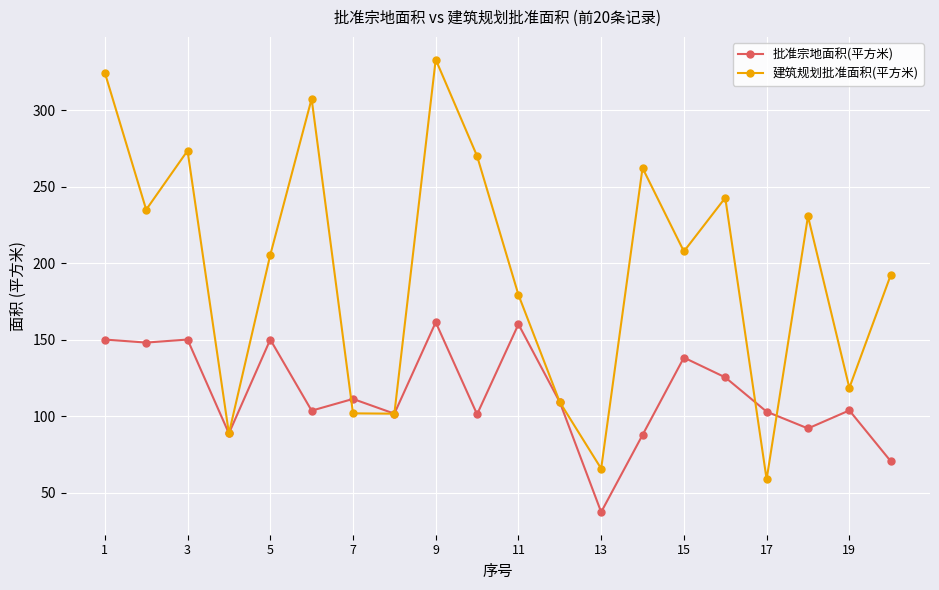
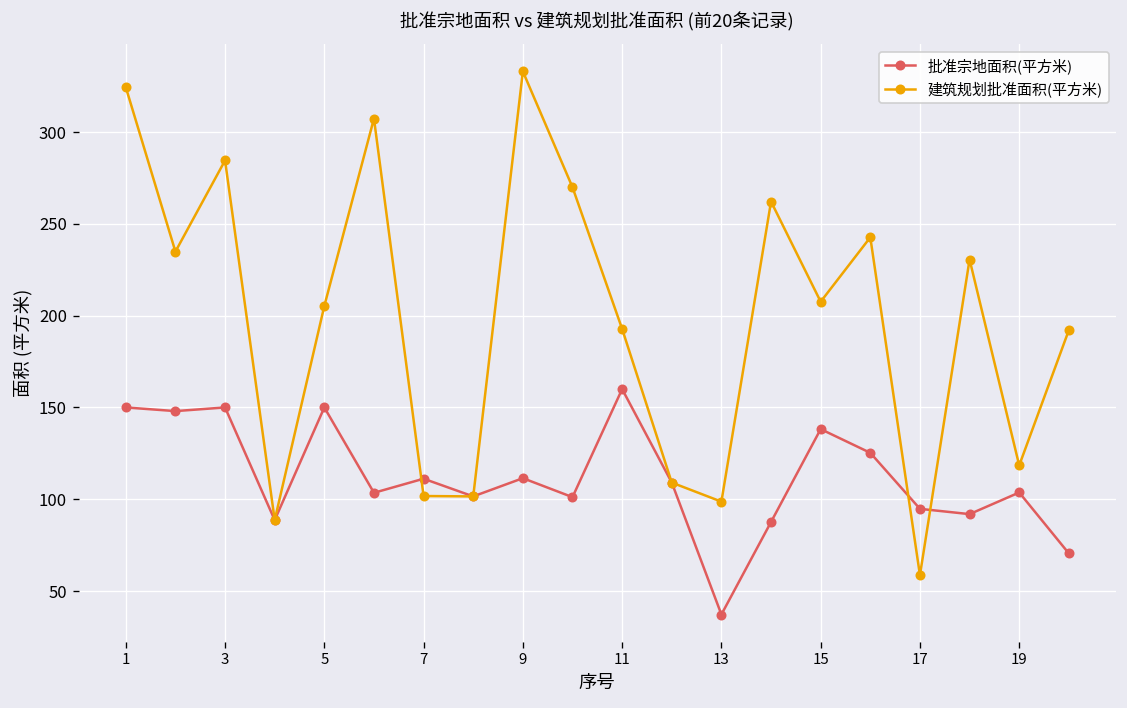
建筑规划批准面积(平方米), 3: 273 -> 285
批准宗地面积(平方米), 9: 161 -> 111
建筑规划批准面积(平方米), 11: 179 -> 193
建筑规划批准面积(平方米), 13: 66 -> 99
批准宗地面积(平方米), 17: 103 -> 95
